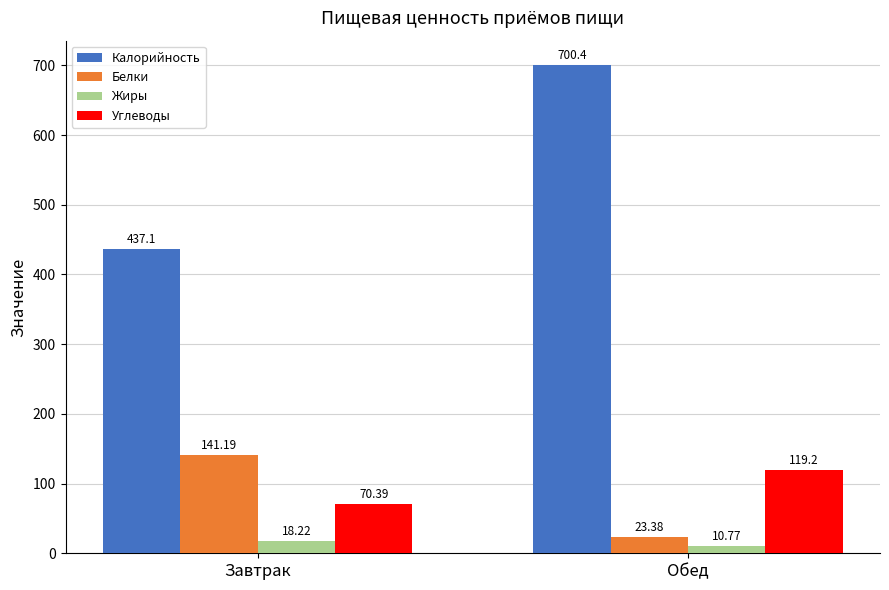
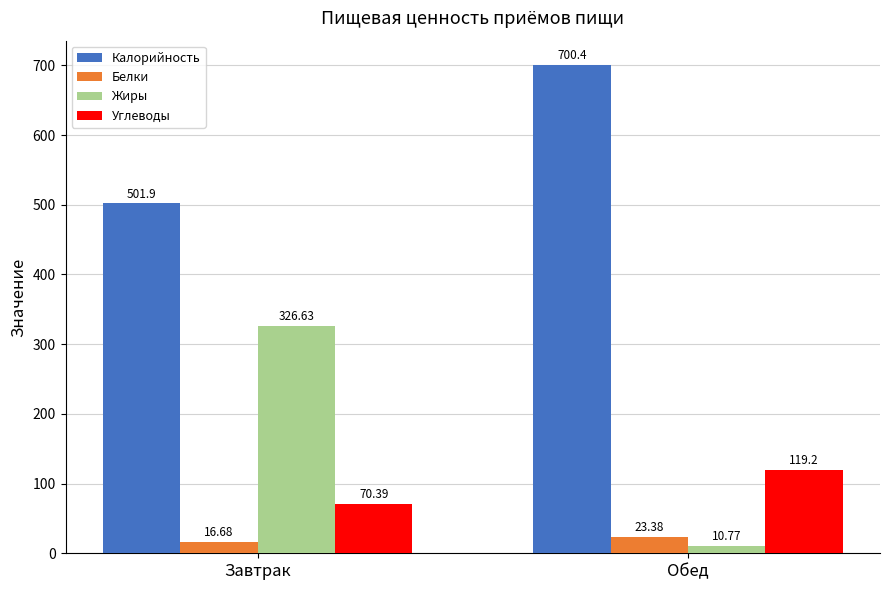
Калорийность, Завтрак: 437.1 -> 501.9
Белки, Завтрак: 141.19 -> 16.68
Жиры, Завтрак: 18.22 -> 326.63
